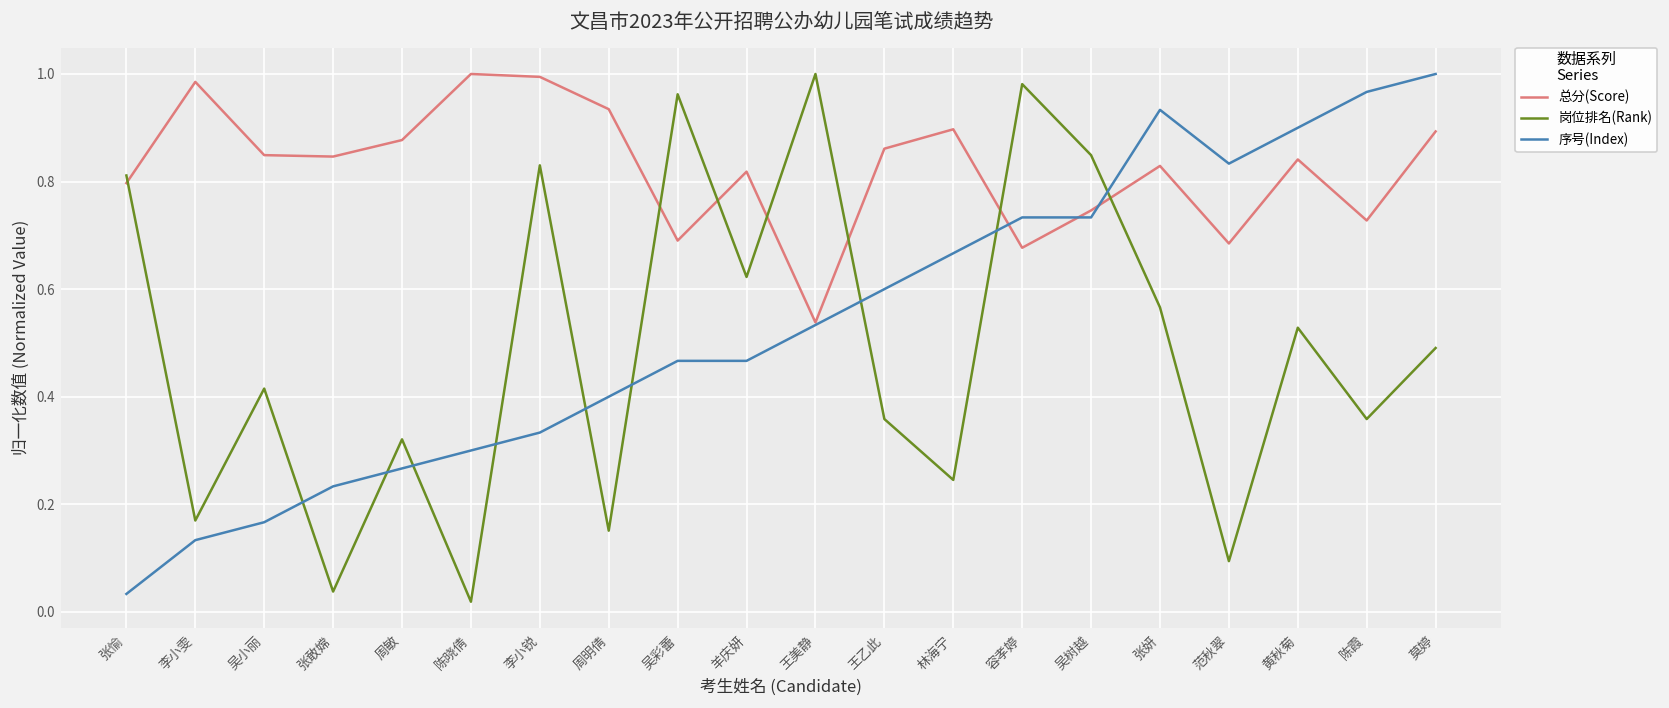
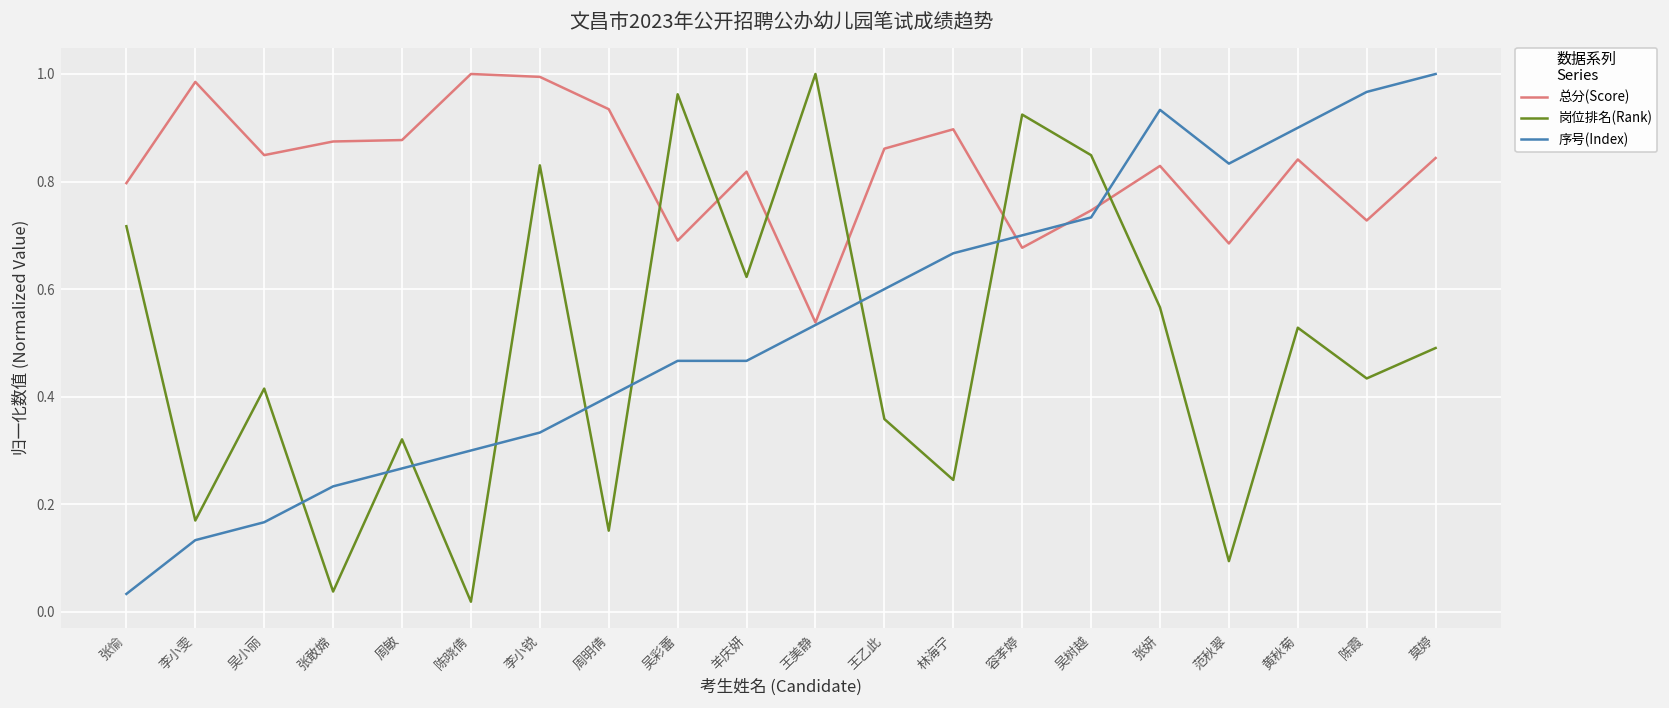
岗位排名(Rank), 张愉: 0.81 -> 0.72
总分(Score), 张敢嫦: 0.85 -> 0.87
岗位排名(Rank), 容孝婷: 0.98 -> 0.92
序号(Index), 容孝婷: 0.73 -> 0.70
岗位排名(Rank), 陈霞: 0.36 -> 0.43
总分(Score), 莫婷: 0.89 -> 0.84
